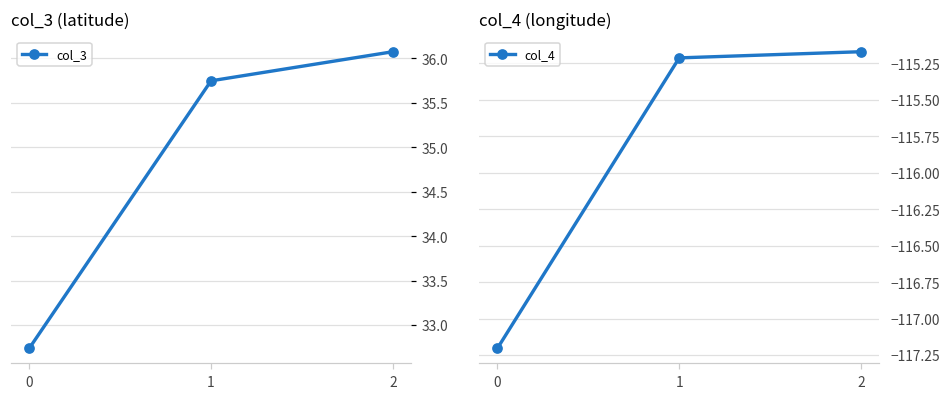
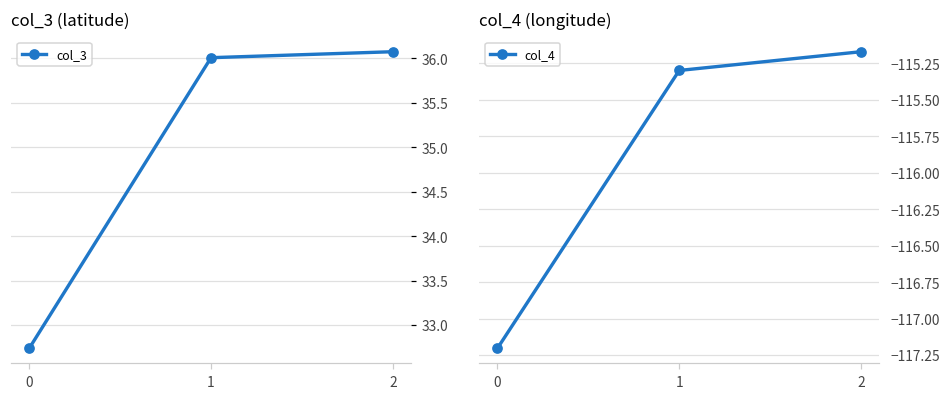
col_3 (latitude), 1: 35.7 -> 36.0
col_4 (longitude), 1: -115.21 -> -115.30
